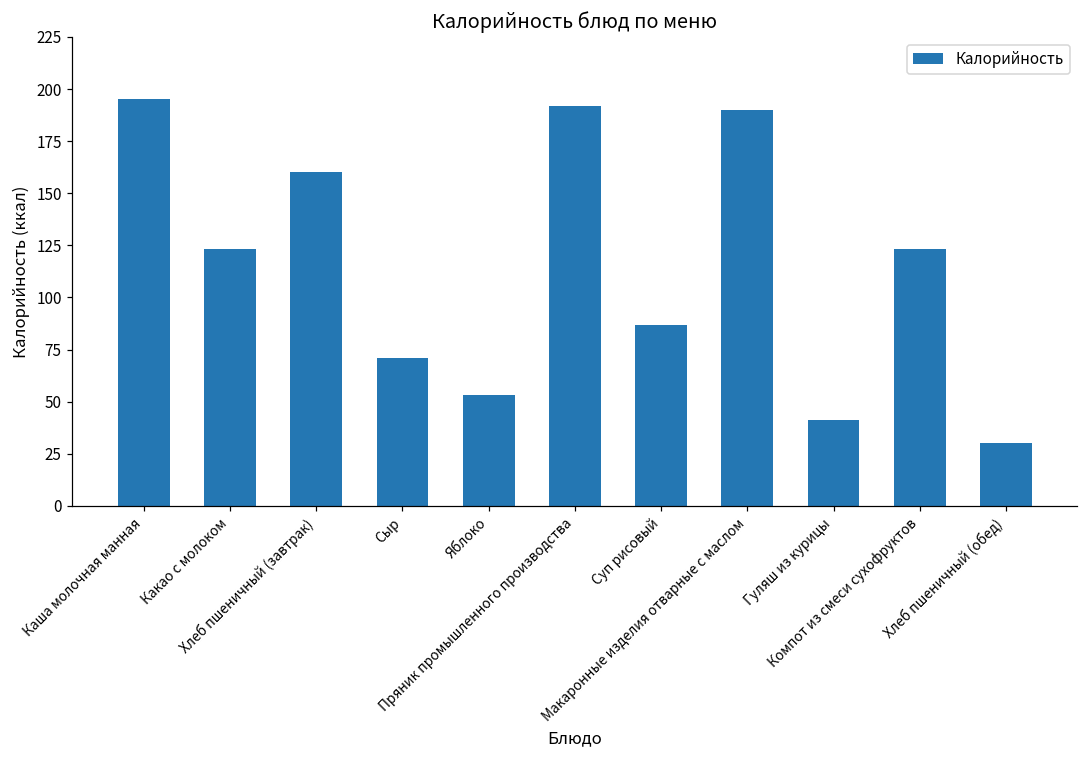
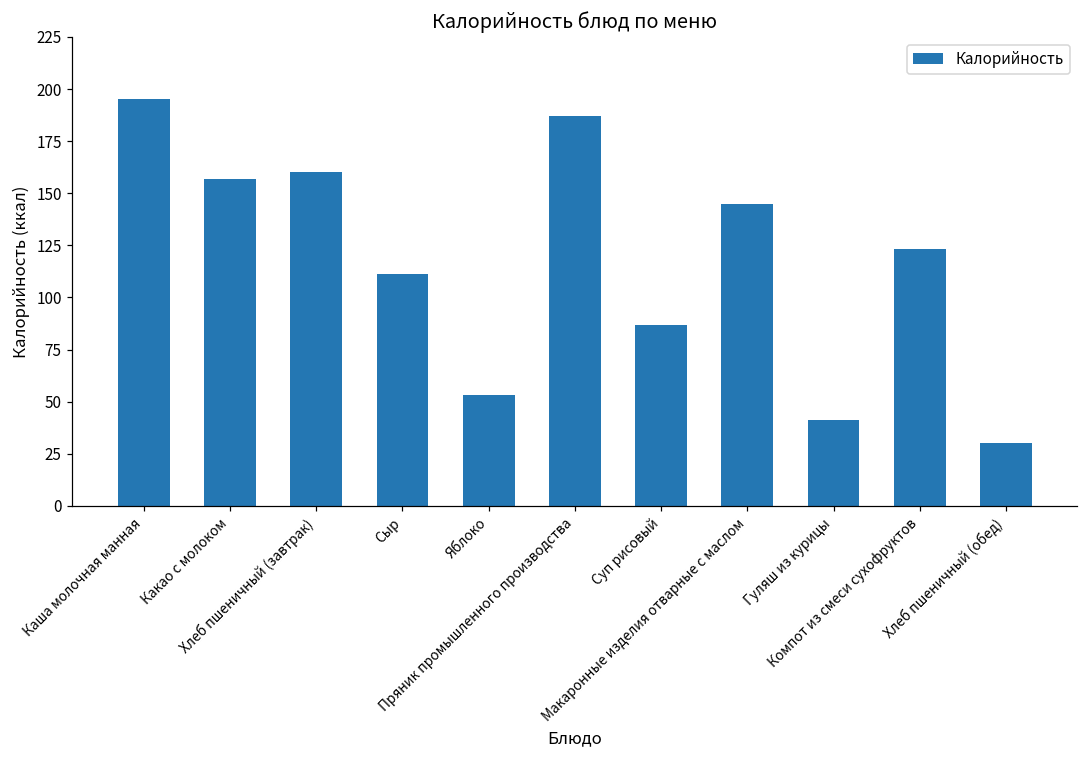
Какао с молоком: 123 -> 157
Сыр: 71 -> 111
Пряник промышленного производства: 192 -> 187
Макаронные изделия отварные с маслом: 190 -> 145
